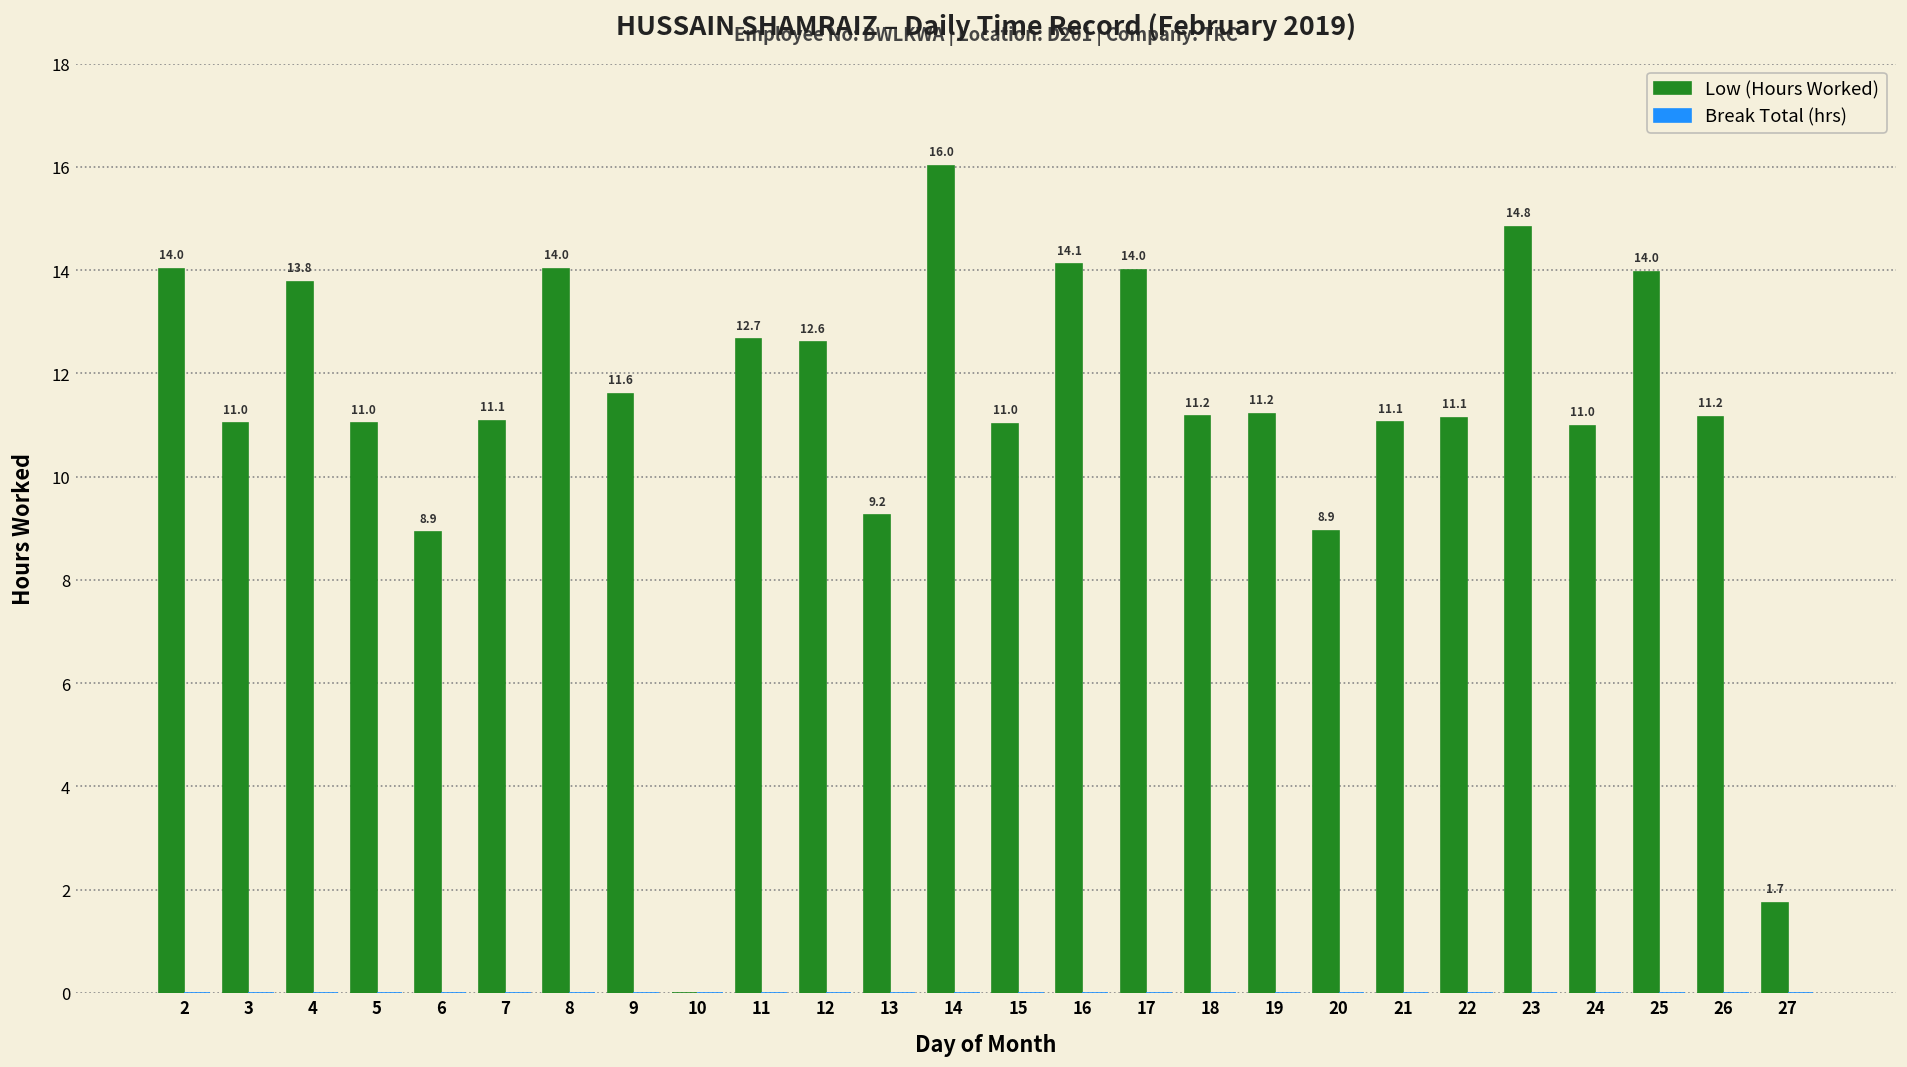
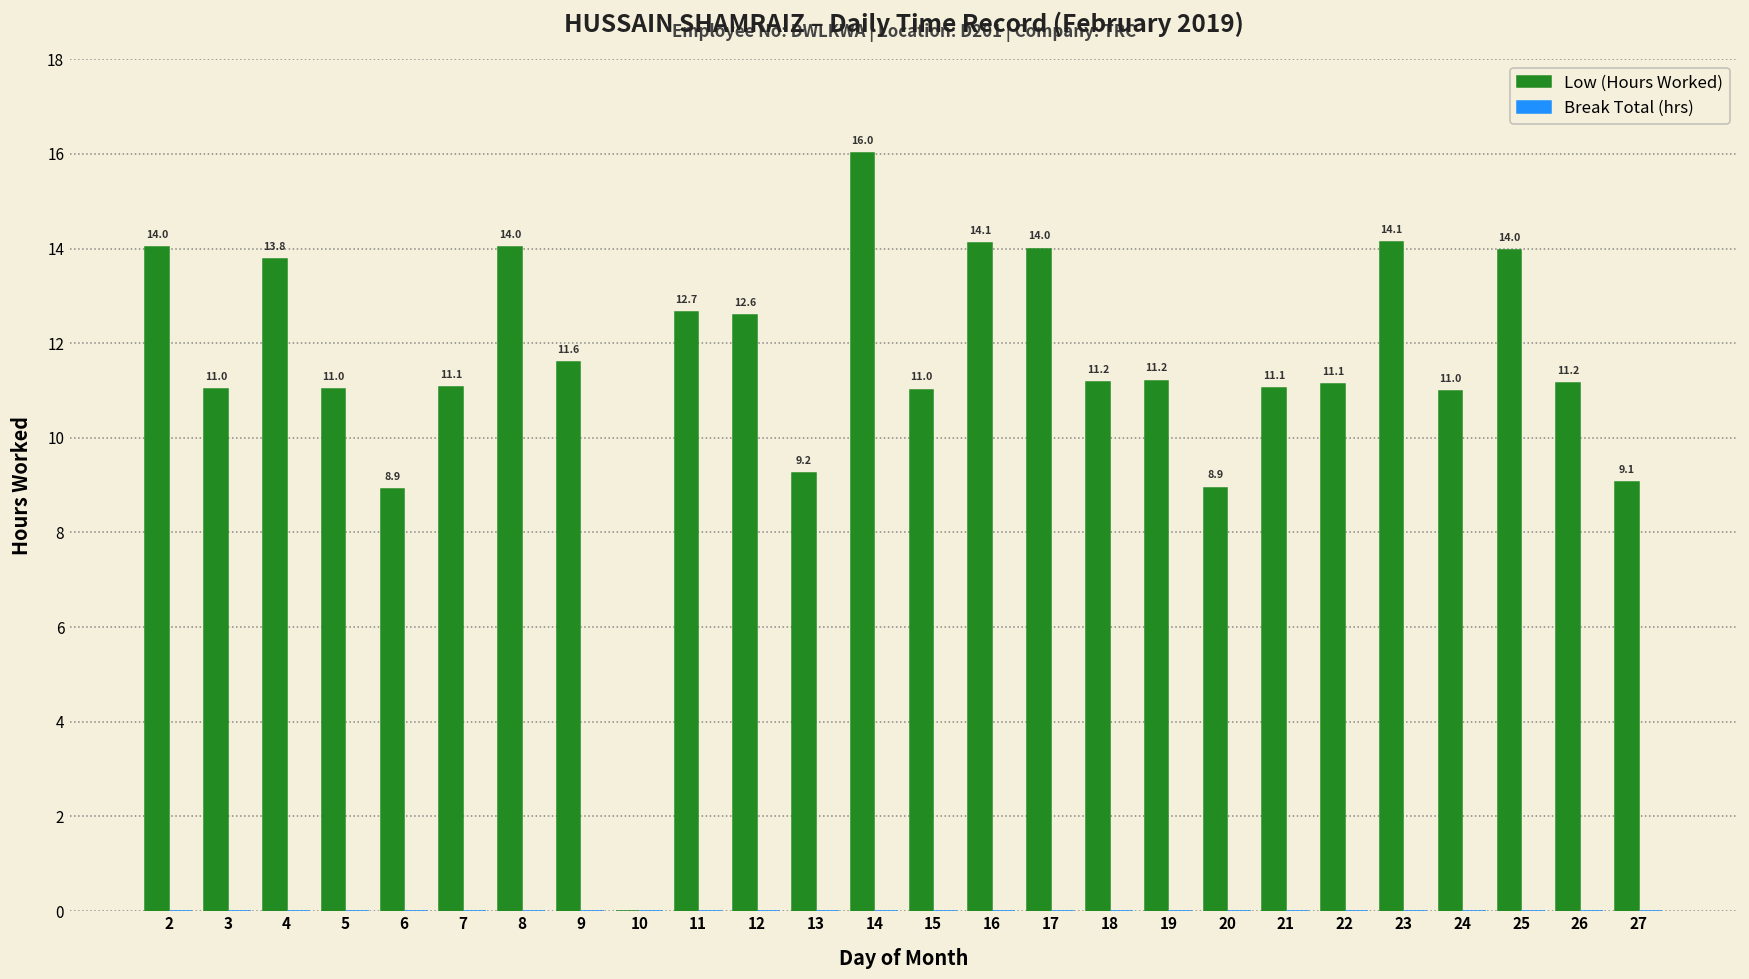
Low (Hours Worked), 23: 14.8 -> 14.1
Low (Hours Worked), 27: 1.7 -> 9.1
